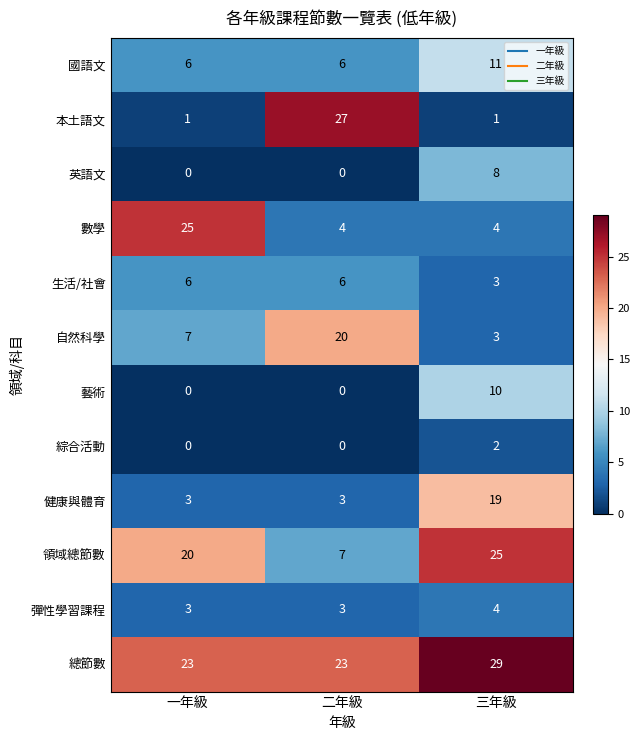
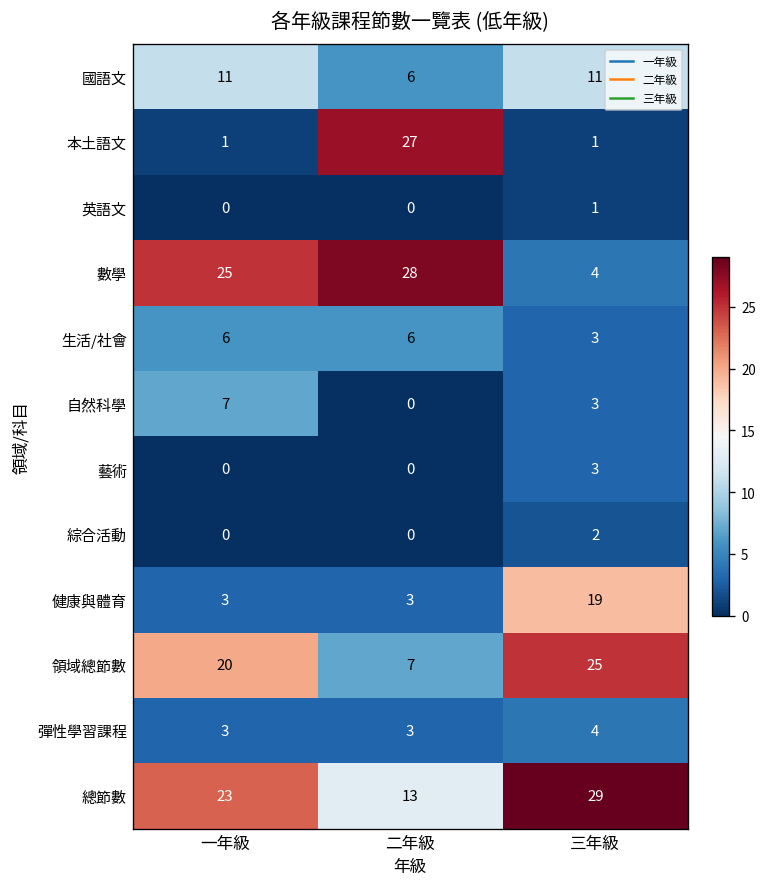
國語文, 一年級: 6 -> 11
英語文, 三年級: 8 -> 1
數學, 二年級: 4 -> 28
自然科學, 二年級: 20 -> 0
藝術, 三年級: 10 -> 3
總節數, 二年級: 23 -> 13
